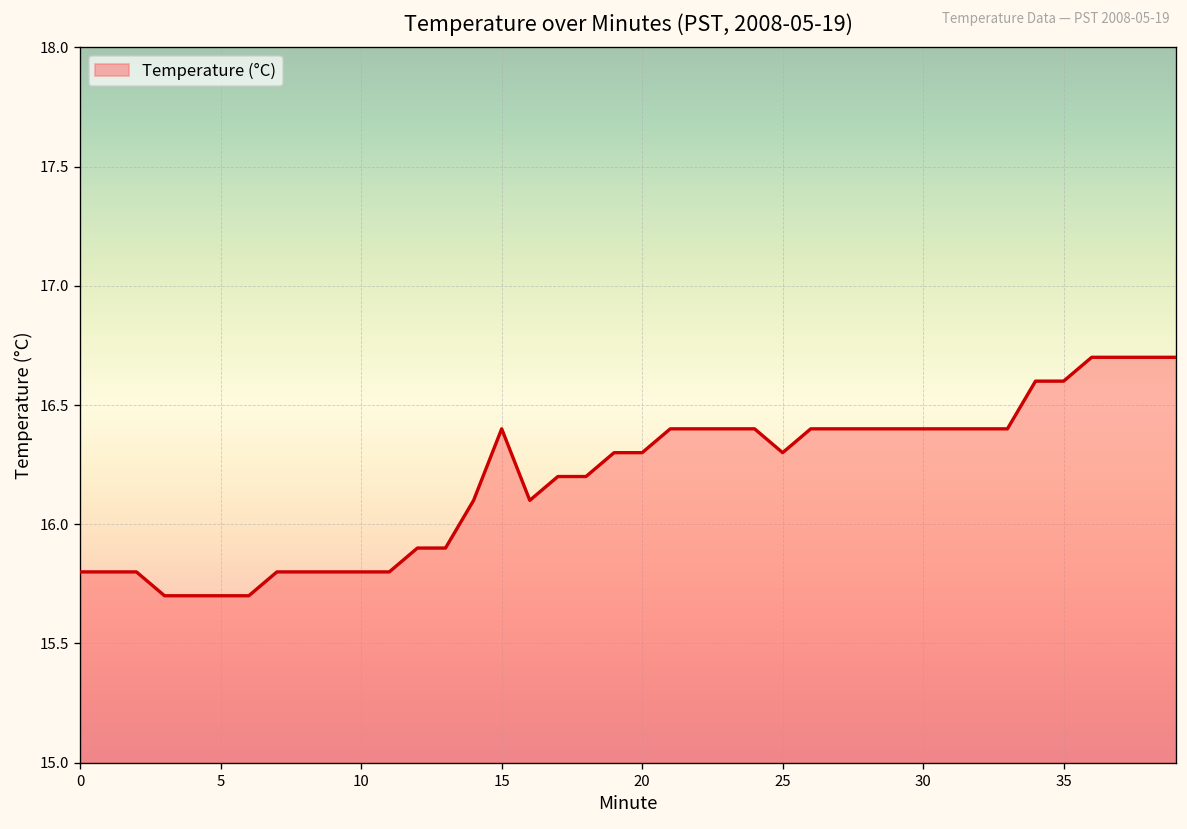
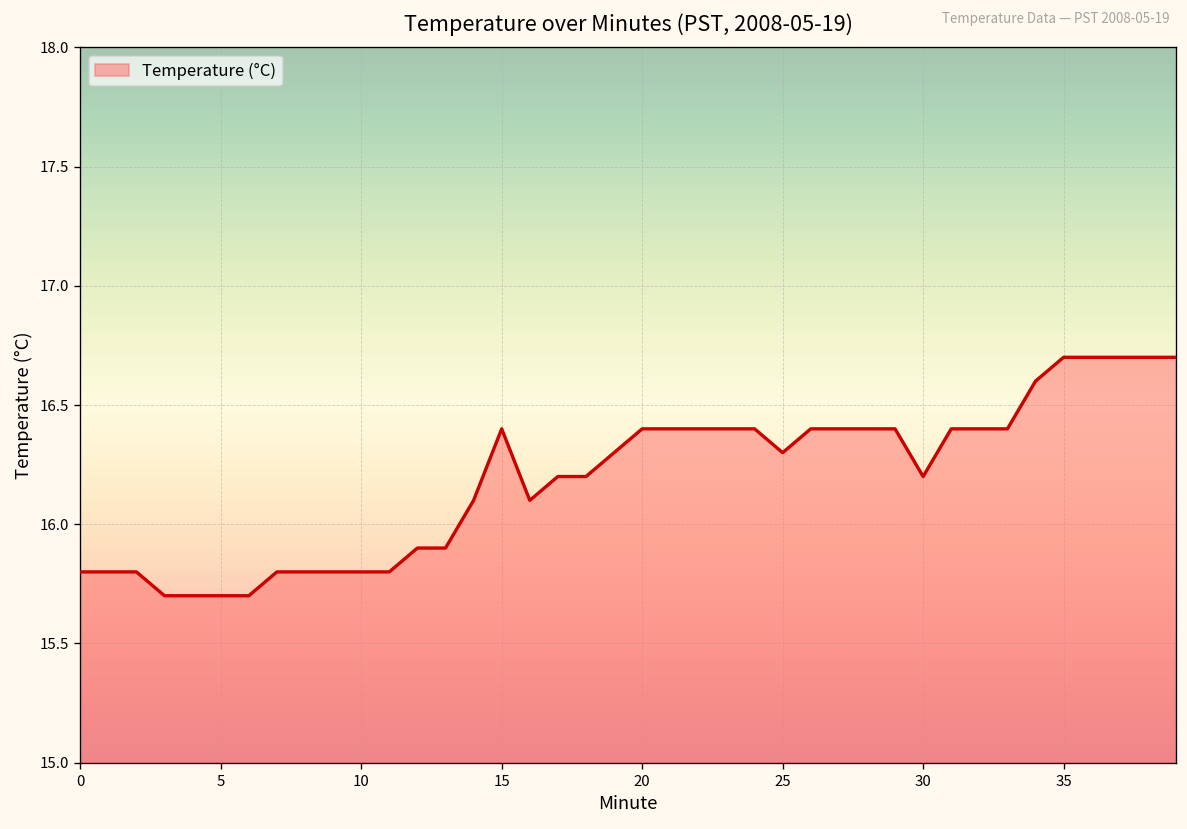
20: 16.3 -> 16.4
30: 16.4 -> 16.2
35: 16.6 -> 16.7
